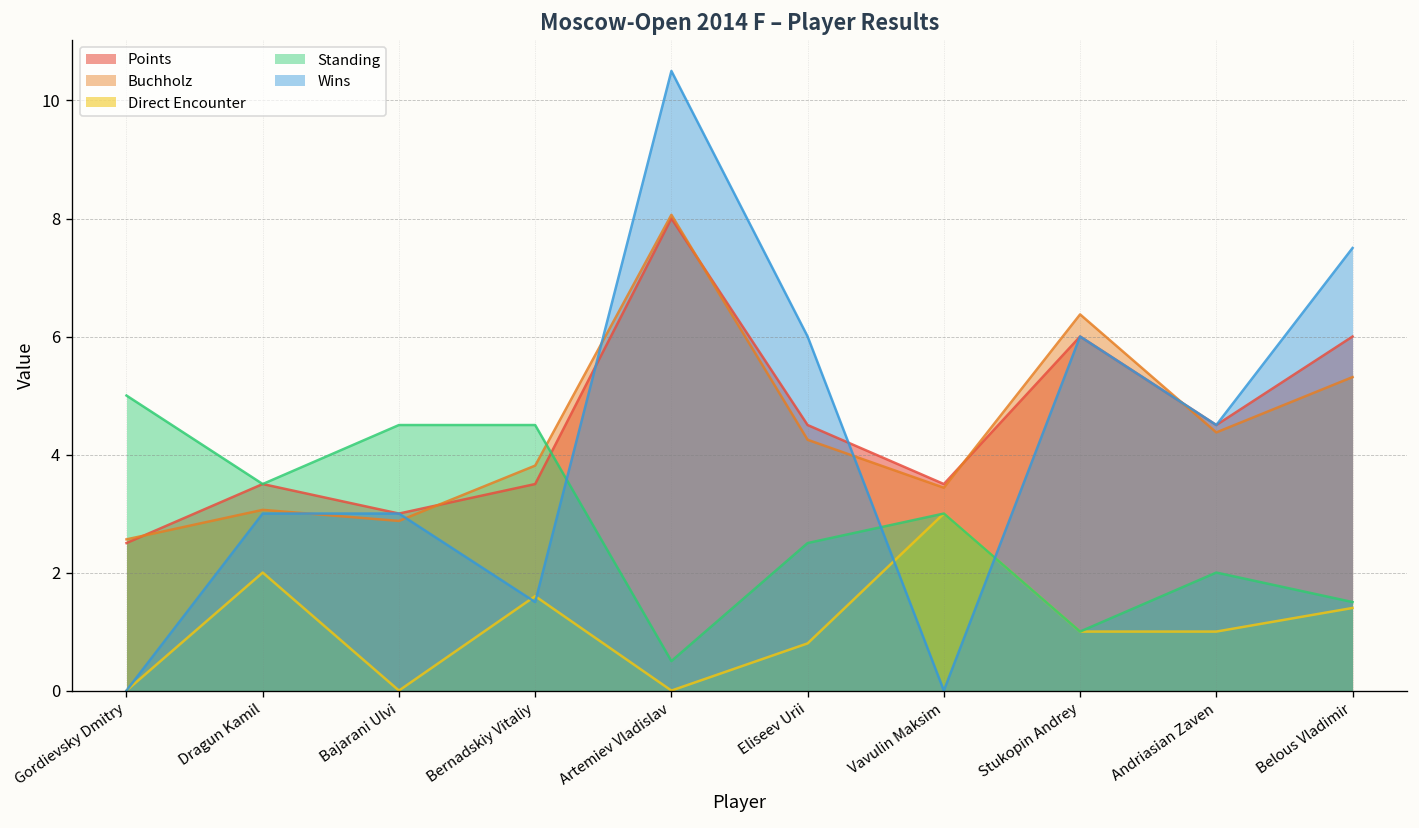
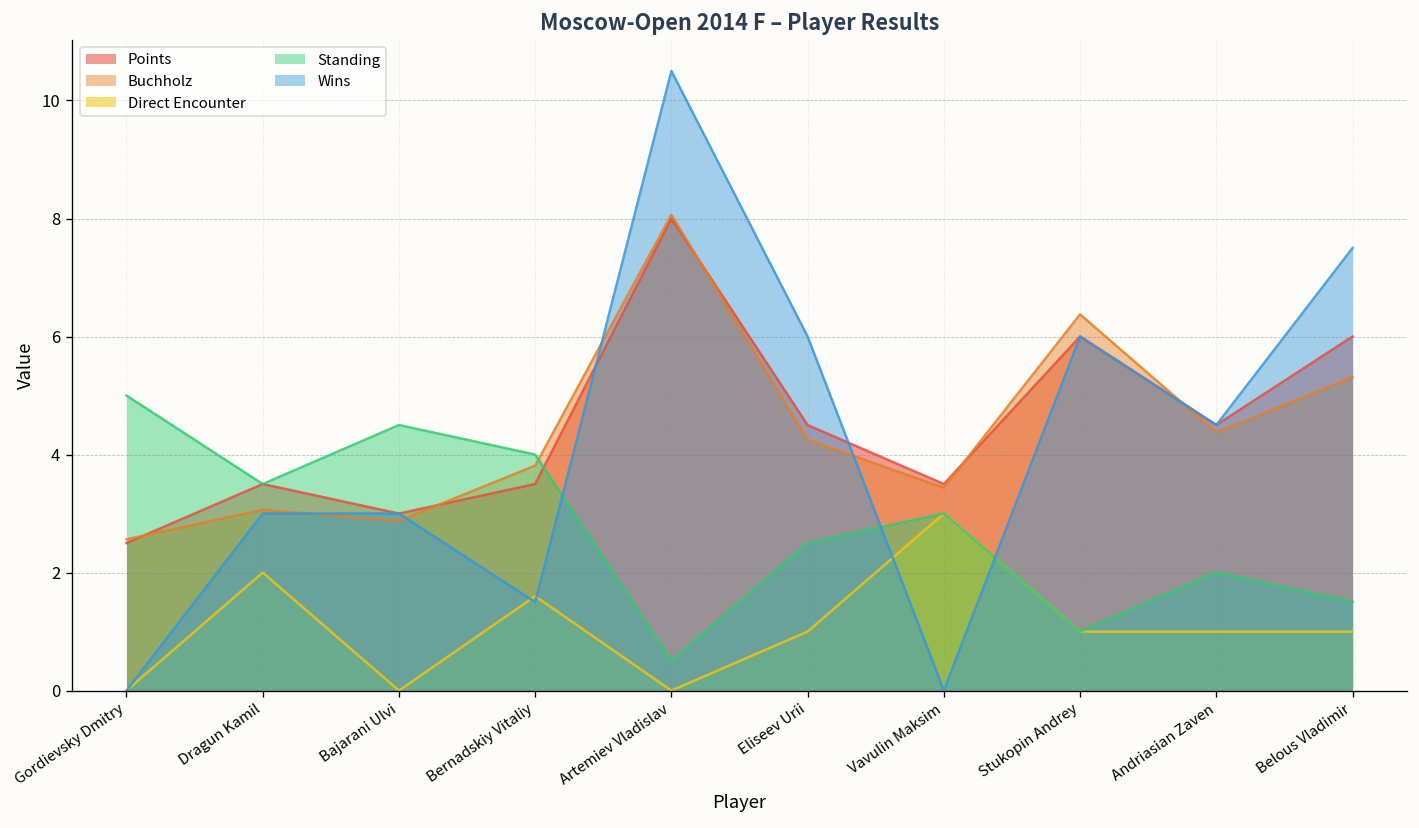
Standing, Bernadskiy Vitaliy: 4.5 -> 4.0
Direct Encounter, Eliseev Urii: 0.8 -> 1.0
Direct Encounter, Belous Vladimir: 1.4 -> 1.0
